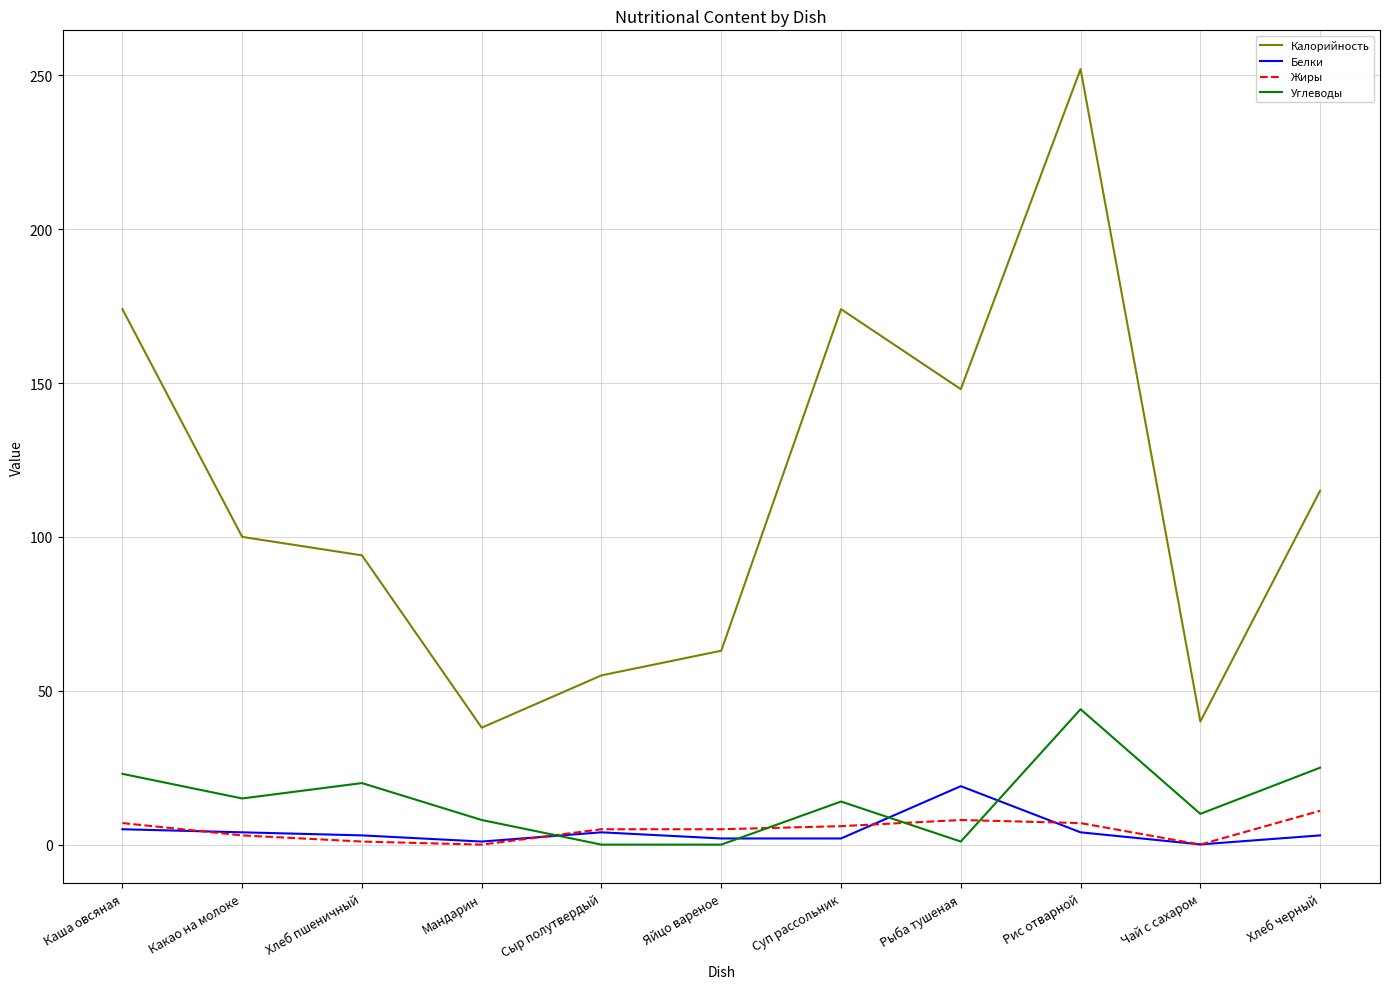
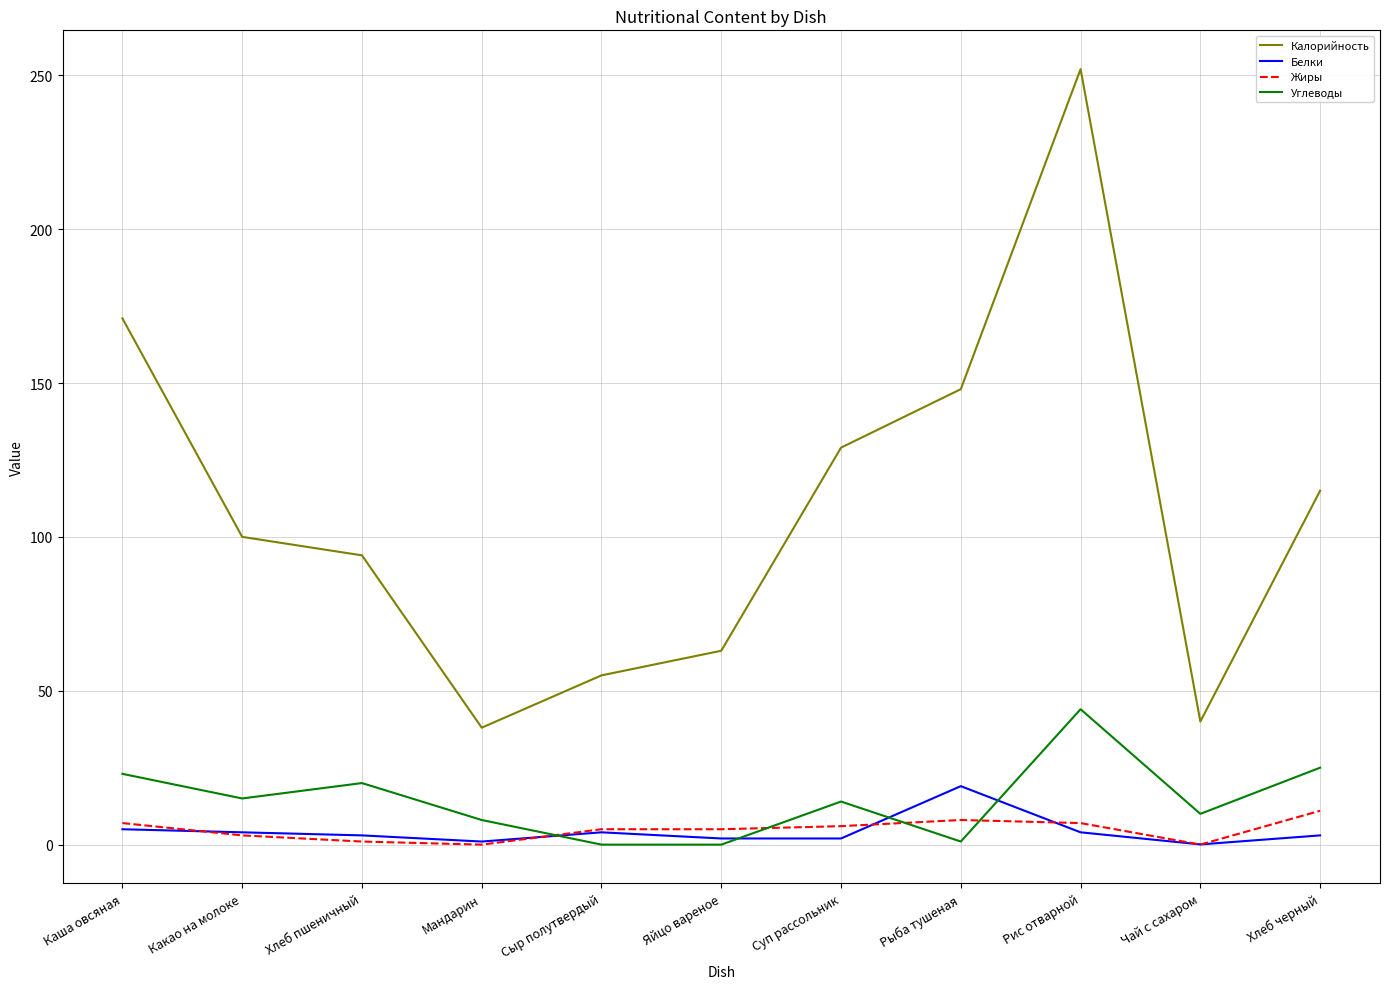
Калорийность, Каша овсяная: 174 -> 171
Калорийность, Суп рассольник: 174 -> 129
